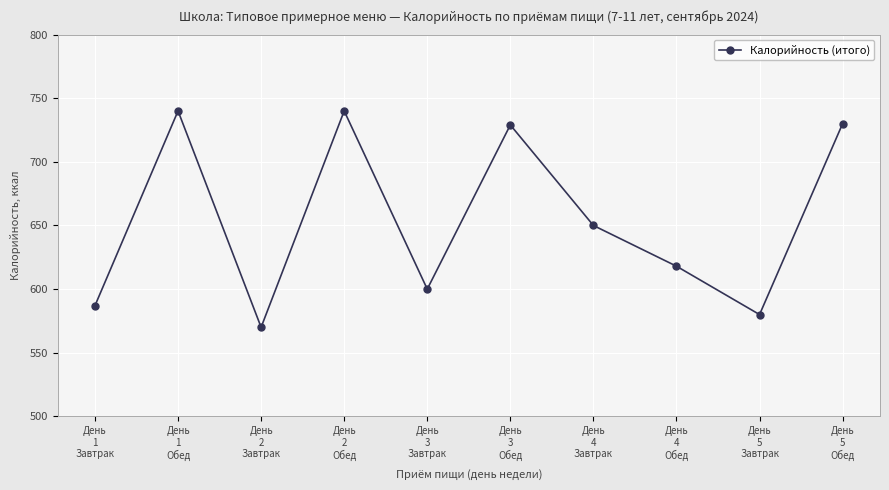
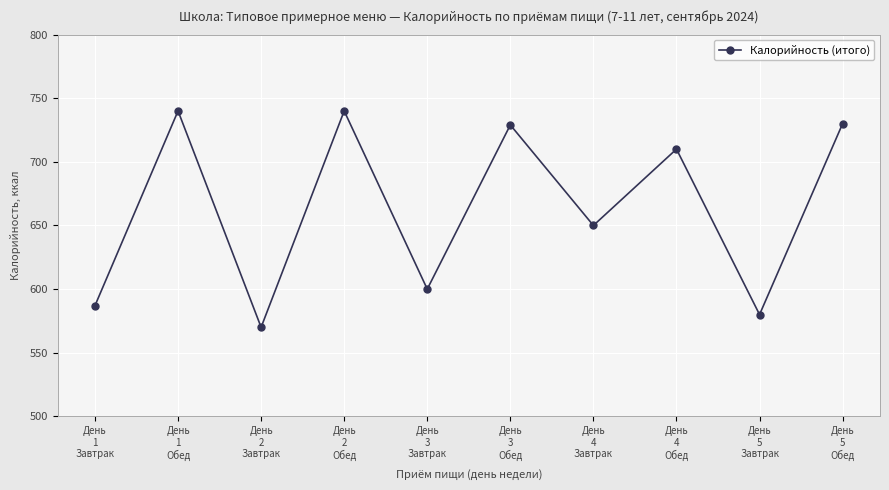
День 4 Обед: 618 -> 710
